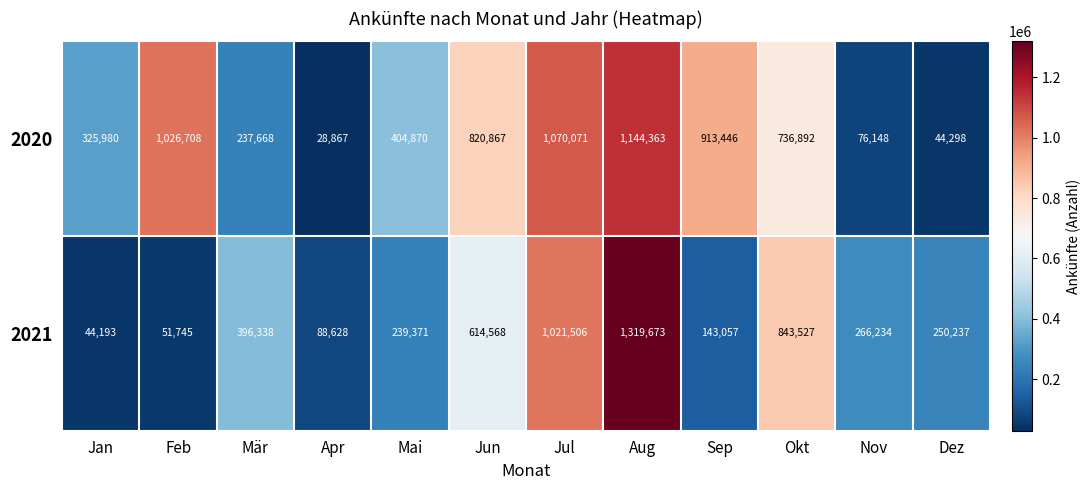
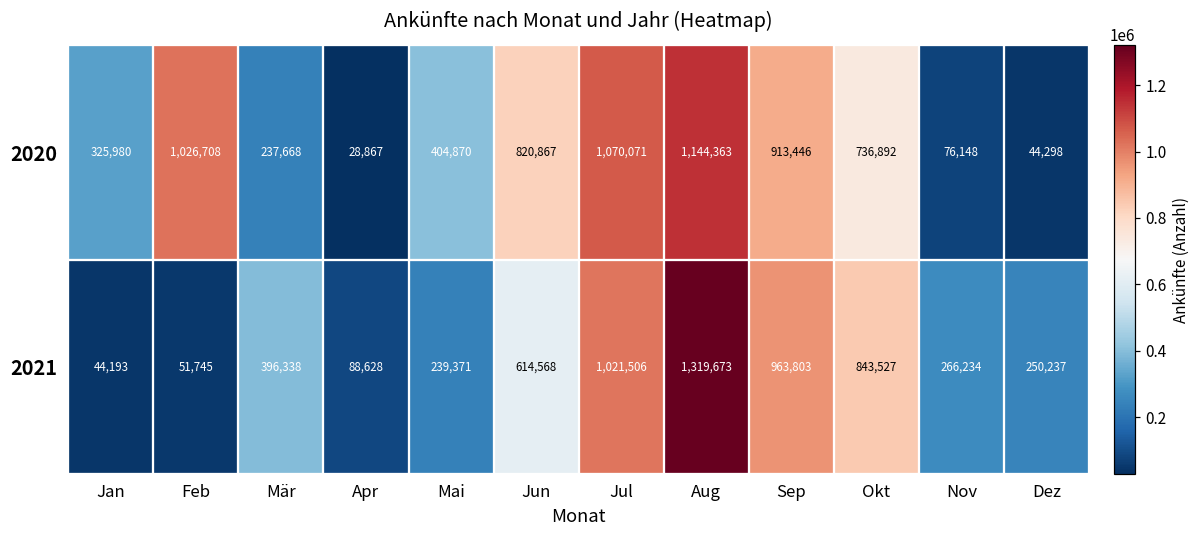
2021, Sep: 143,057 -> 963,803
